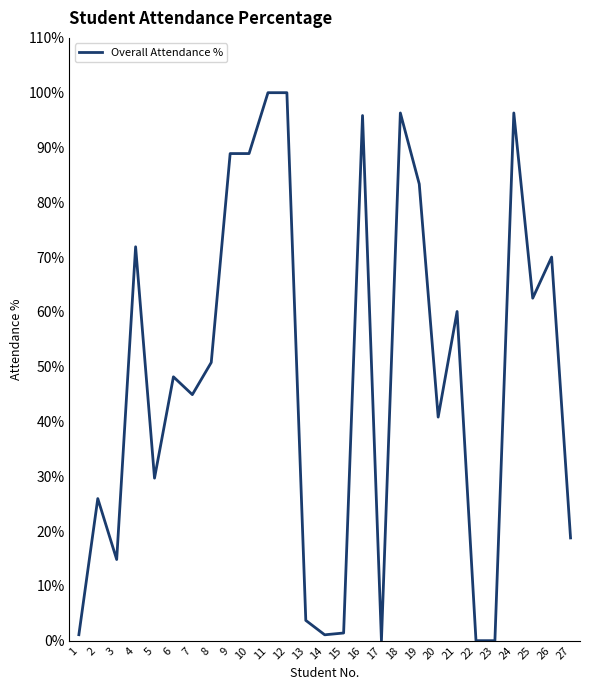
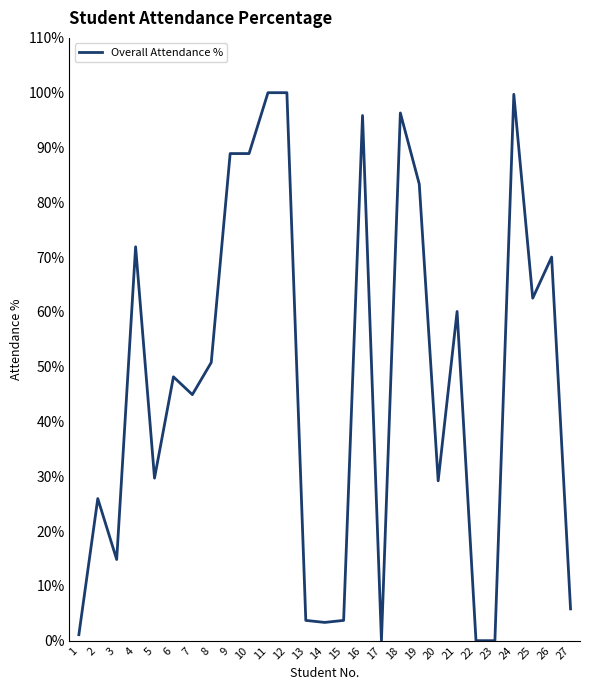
14: 1% -> 3%
15: 1% -> 4%
20: 41% -> 29%
24: 96% -> 100%
27: 19% -> 6%
